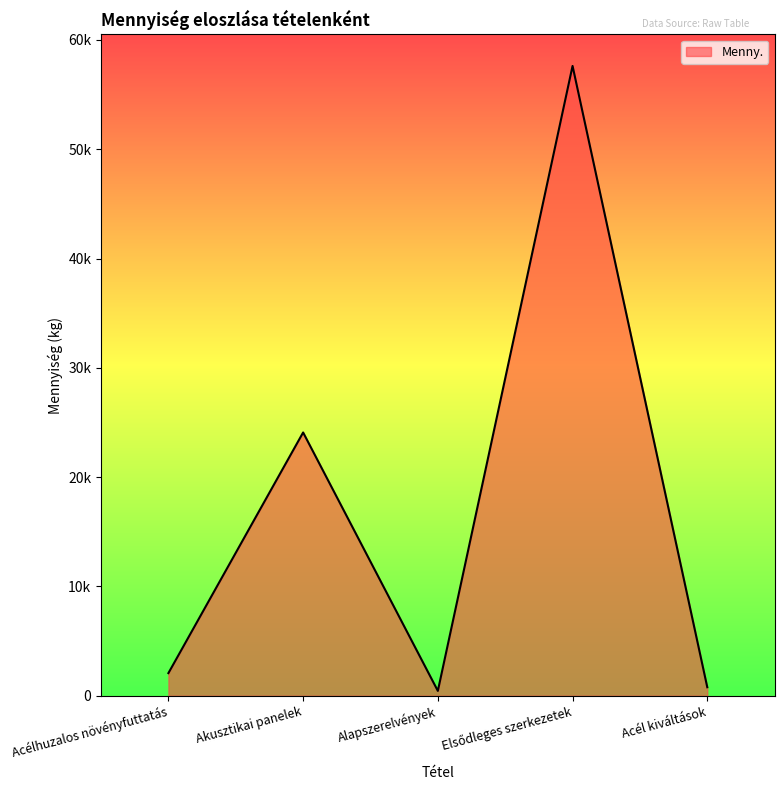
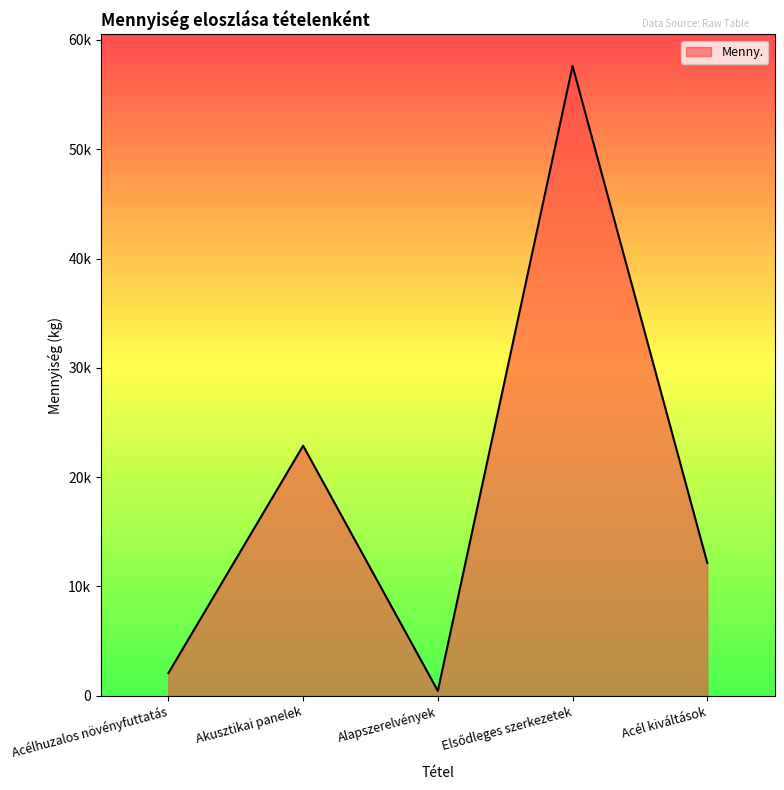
Akusztikai panelek: 24100 -> 22900
Acél kiváltások: 800 -> 12200
